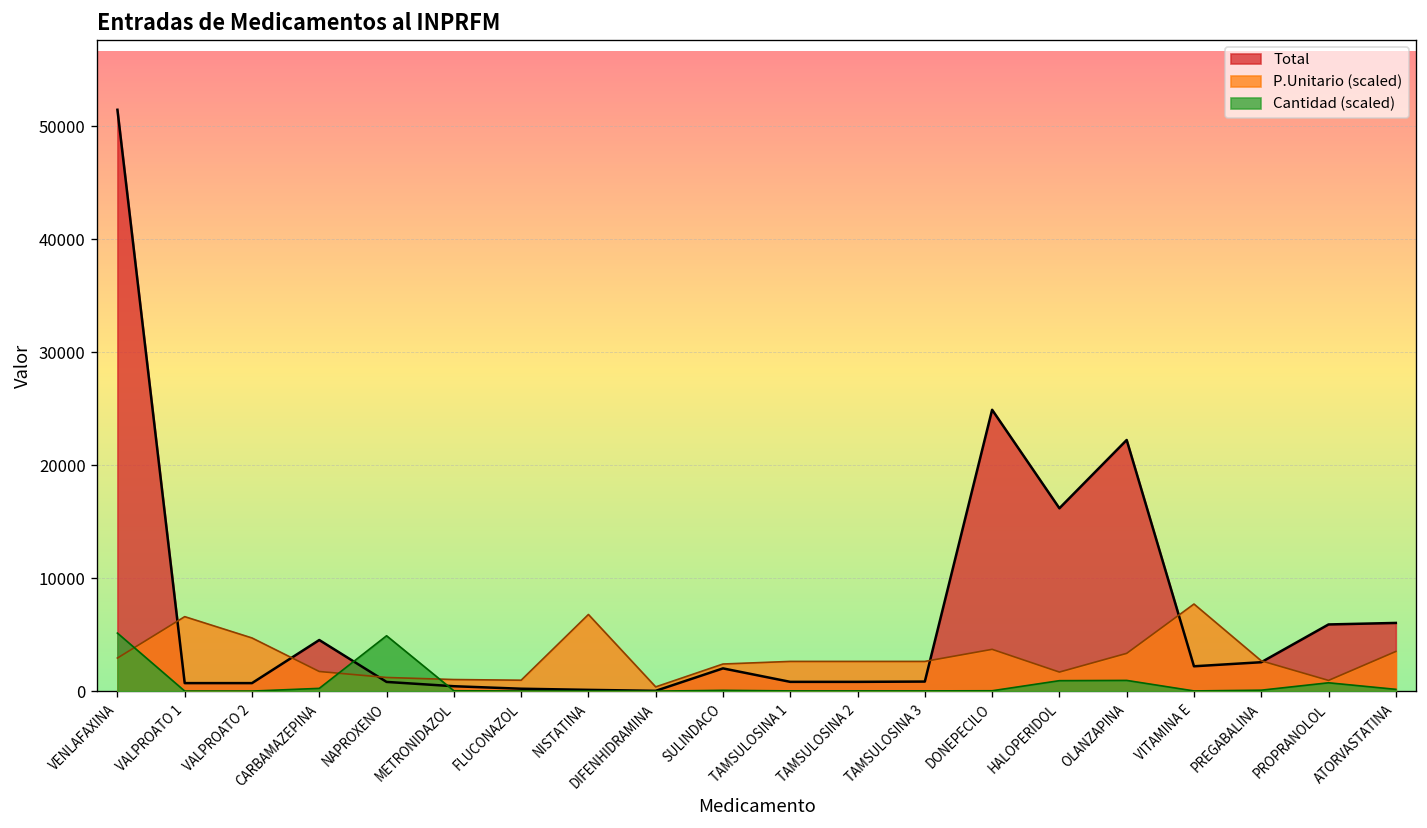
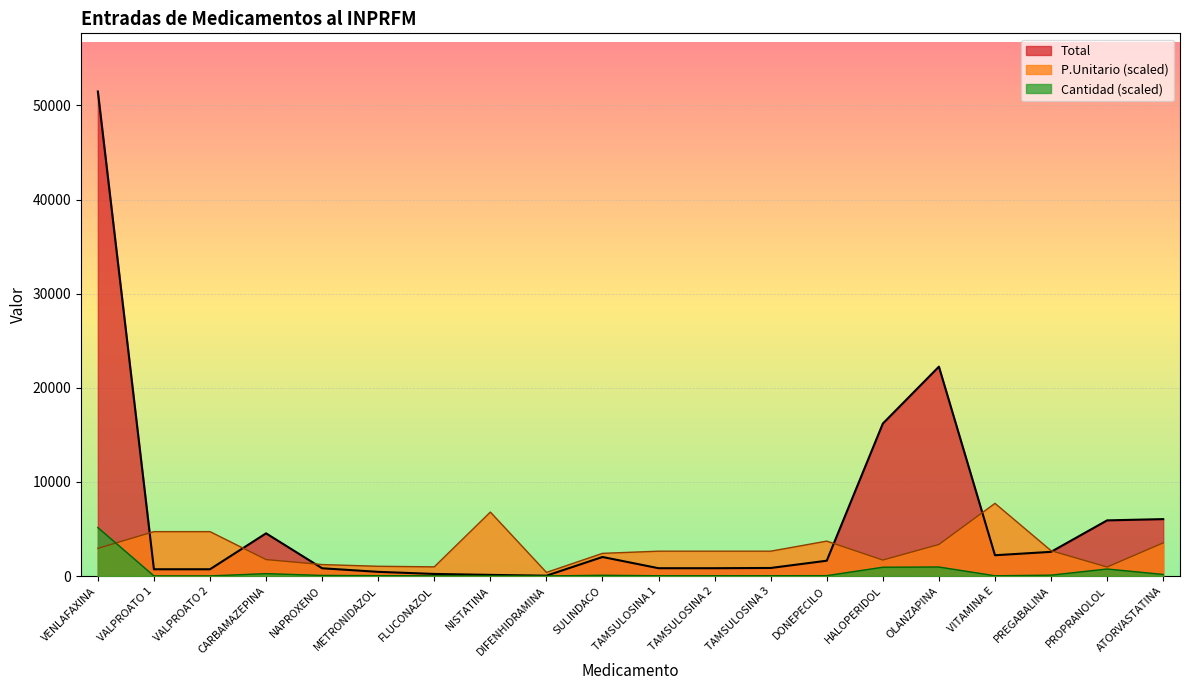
P.Unitario (scaled), VALPROATO 1: 7000 -> 5000
Cantidad (scaled), NAPROXENO: 5000 -> 0
Total, DONEPECILO: 25000 -> 2000
